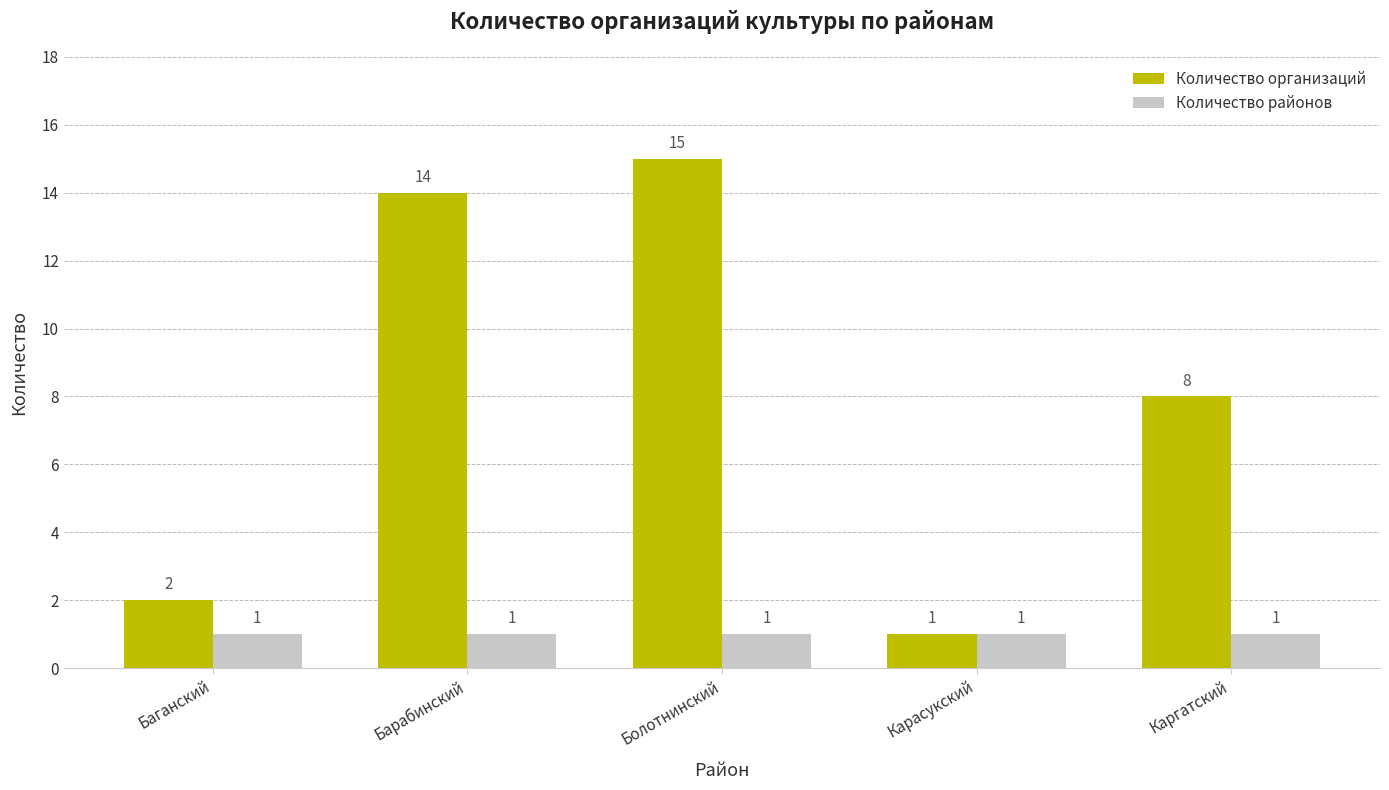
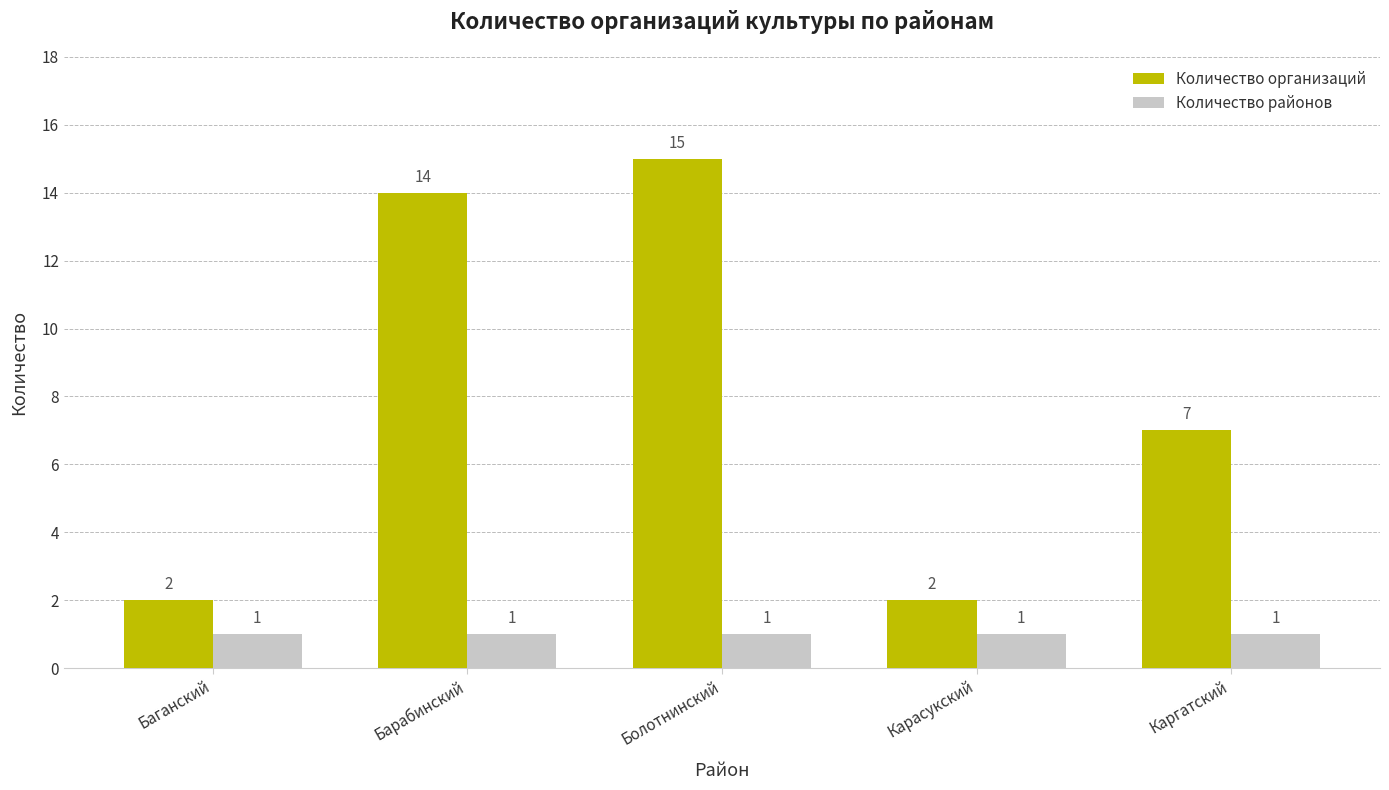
Количество организаций, Карасукский: 1 -> 2
Количество организаций, Каргатский: 8 -> 7
